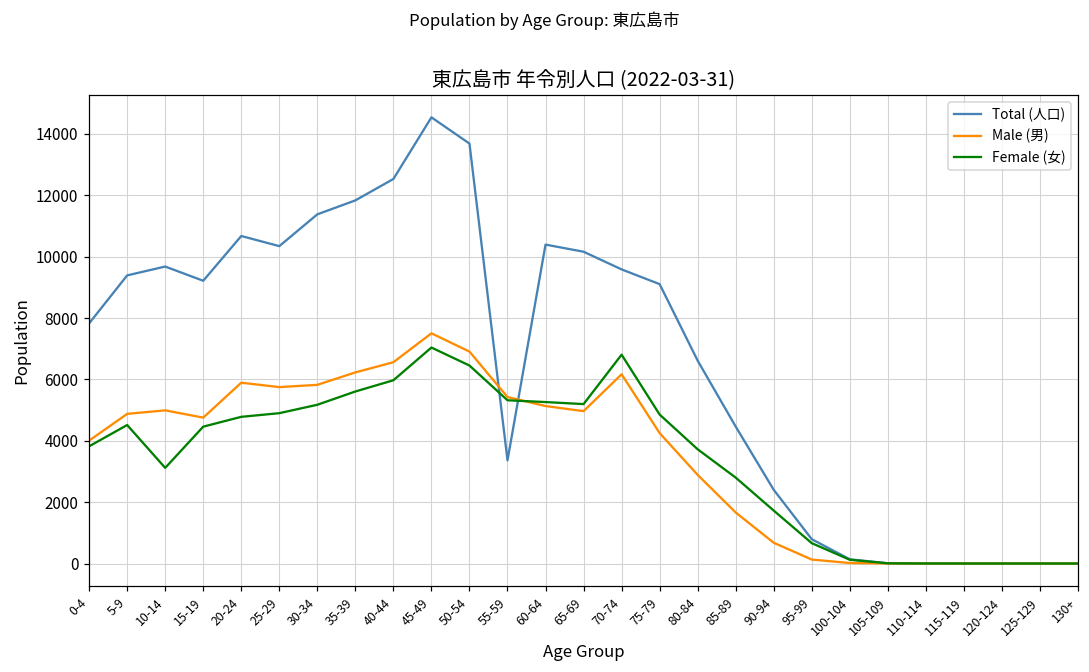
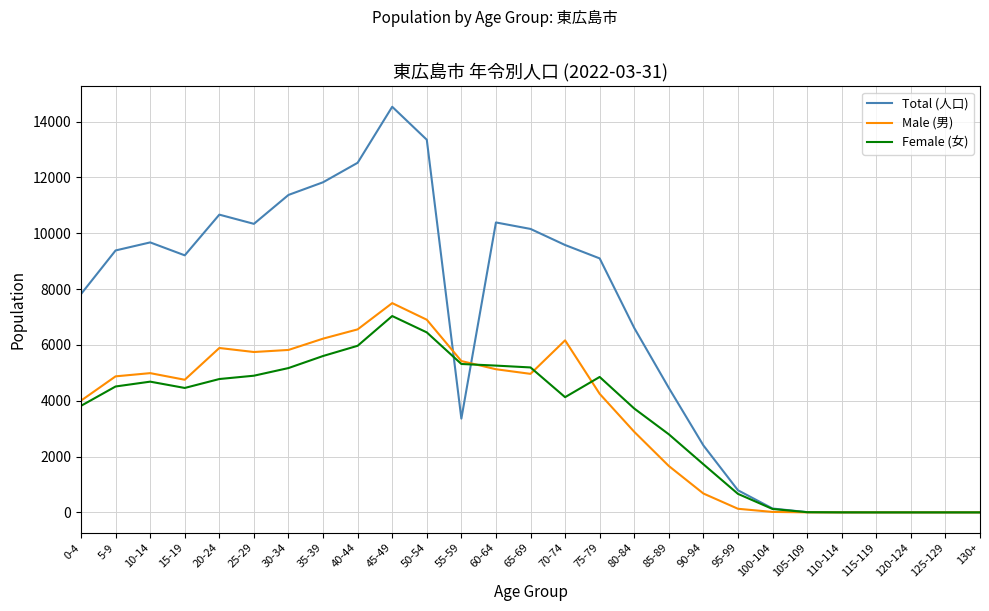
Female (女), 10-14: 3100 -> 4700
Total (人口), 50-54: 13700 -> 13400
Female (女), 70-74: 6800 -> 4100
